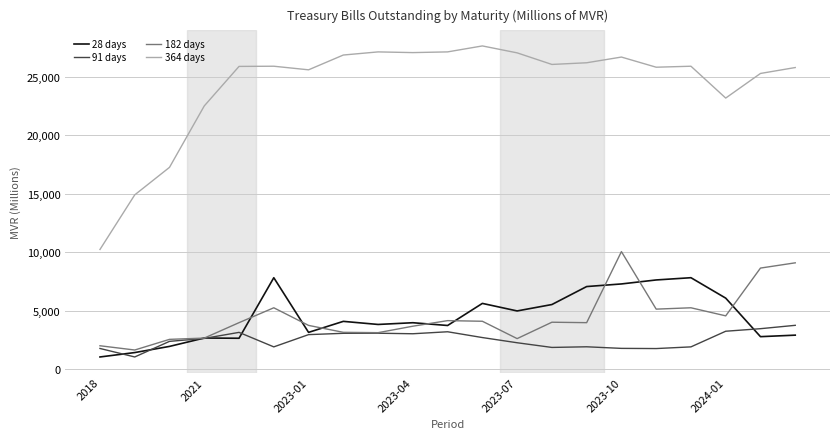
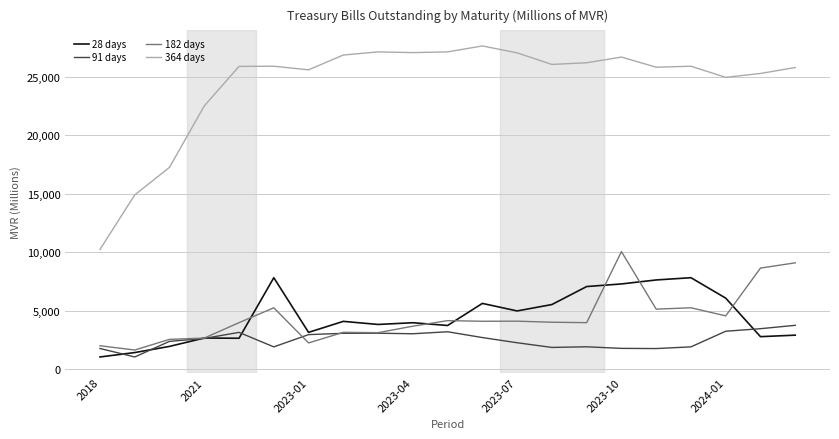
182 days, 2023-01: 3,700 -> 2,200
182 days, 2023-07: 2,600 -> 4,100
364 days, 2024-01: 23,200 -> 24,900
